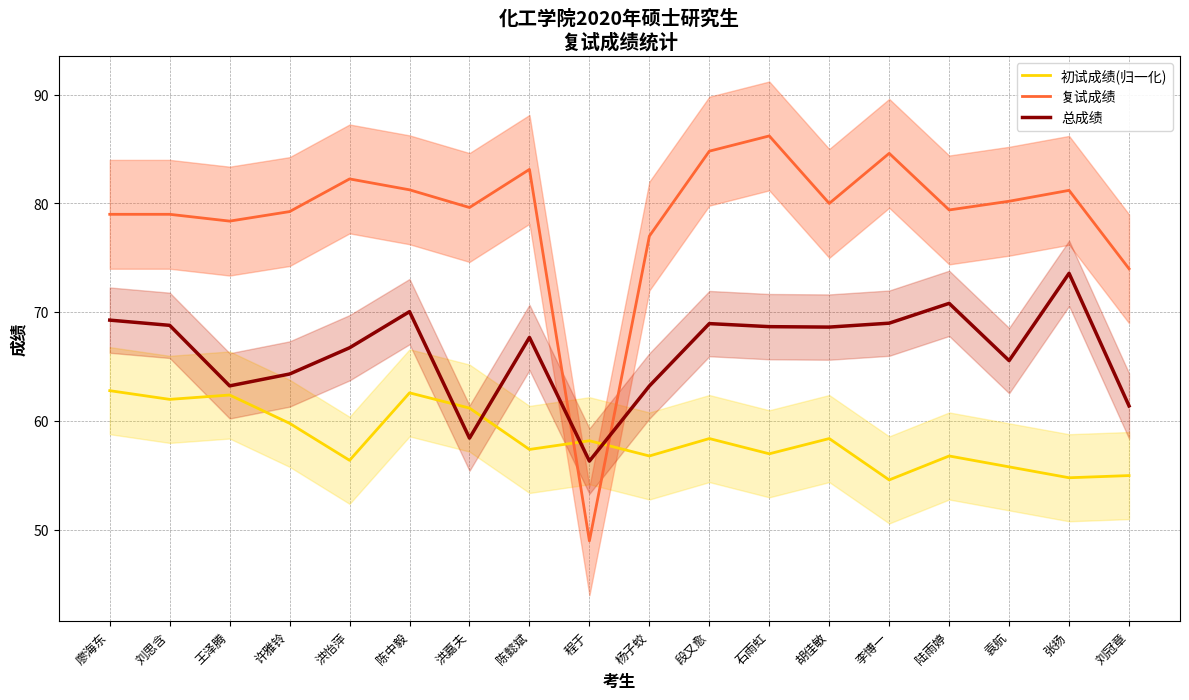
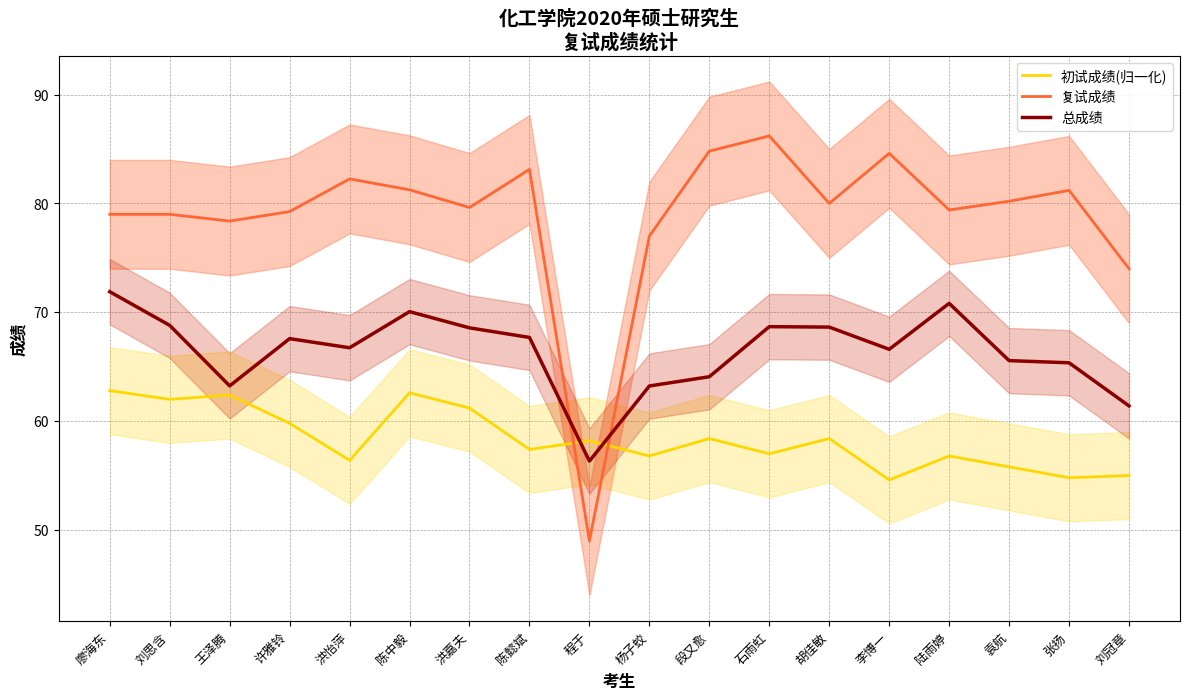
总成绩, 廖海东: 69.3 -> 71.9
总成绩, 许雅铃: 64.3 -> 67.6
总成绩, 洪嘉夫: 58.4 -> 68.6
总成绩, 段又愈: 69.0 -> 64.1
总成绩, 李博一: 69.0 -> 66.6
总成绩, 张扬: 73.6 -> 65.4
